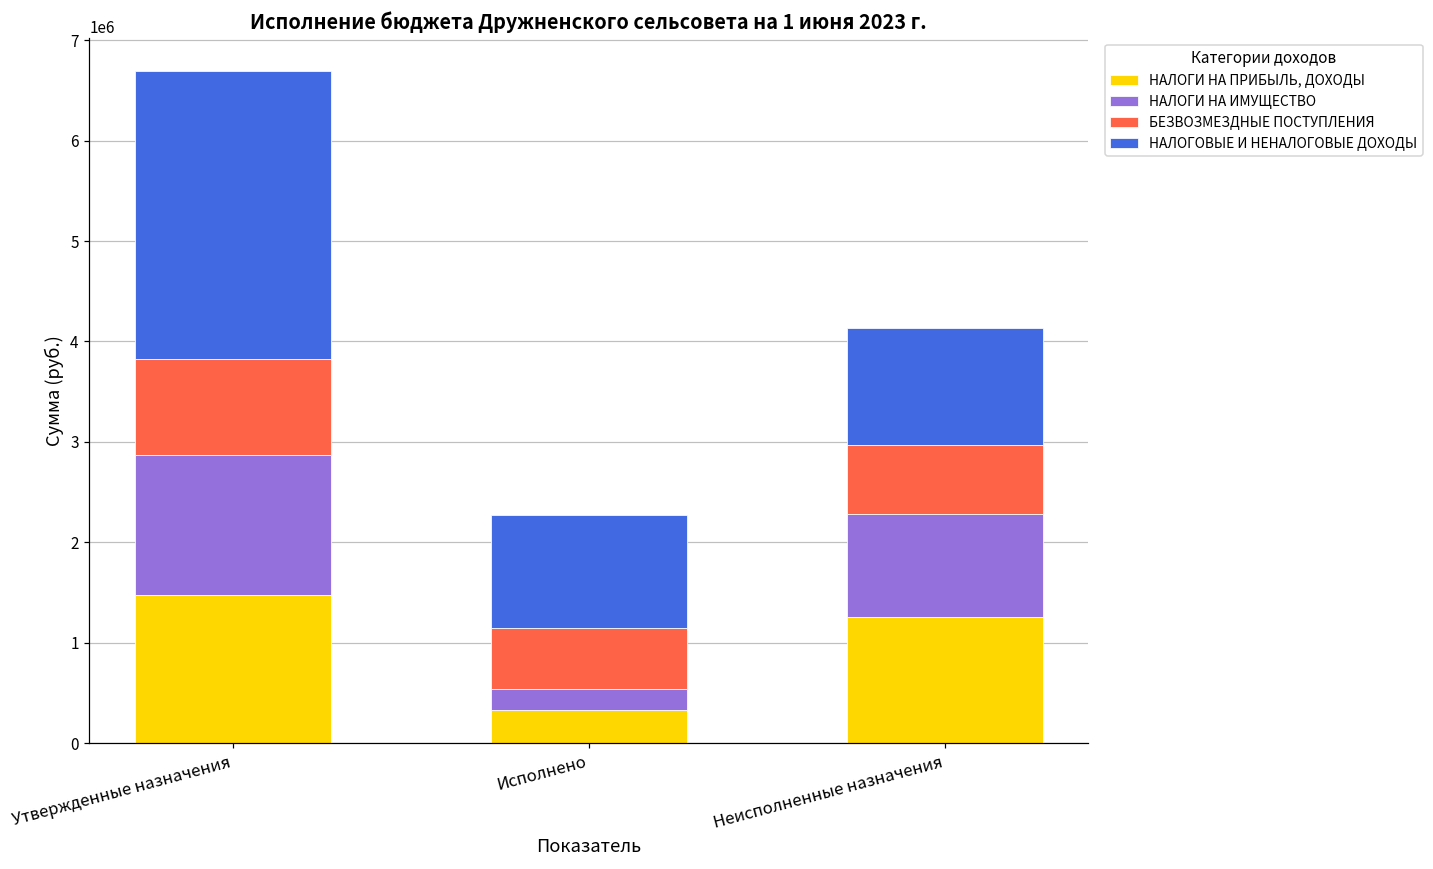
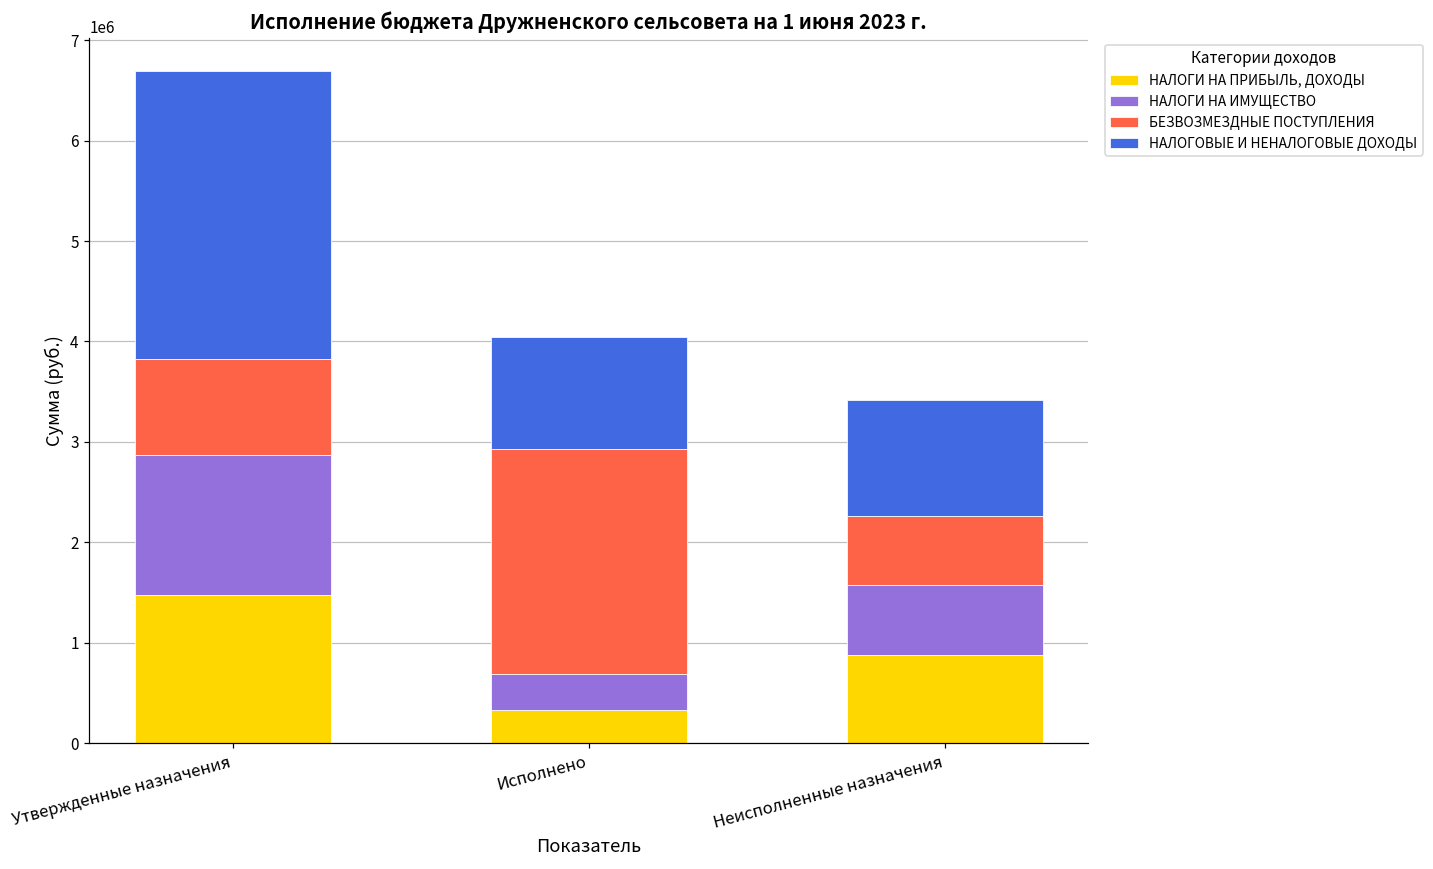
НАЛОГИ НА ИМУЩЕСТВО, Исполнено: 200000 -> 400000
БЕЗВОЗМЕЗДНЫЕ ПОСТУПЛЕНИЯ, Исполнено: 600000 -> 2200000
НАЛОГИ НА ПРИБЫЛЬ, ДОХОДЫ, Неисполненные назначения: 1300000 -> 900000
НАЛОГИ НА ИМУЩЕСТВО, Неисполненные назначения: 1000000 -> 700000
